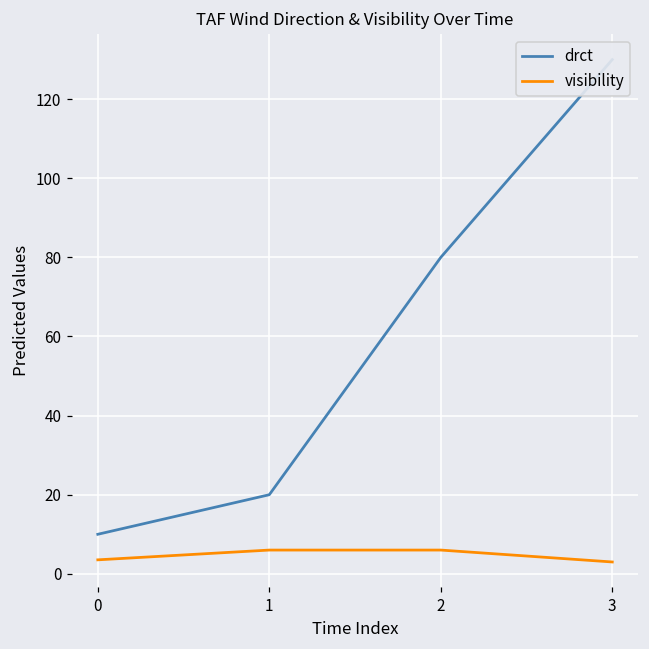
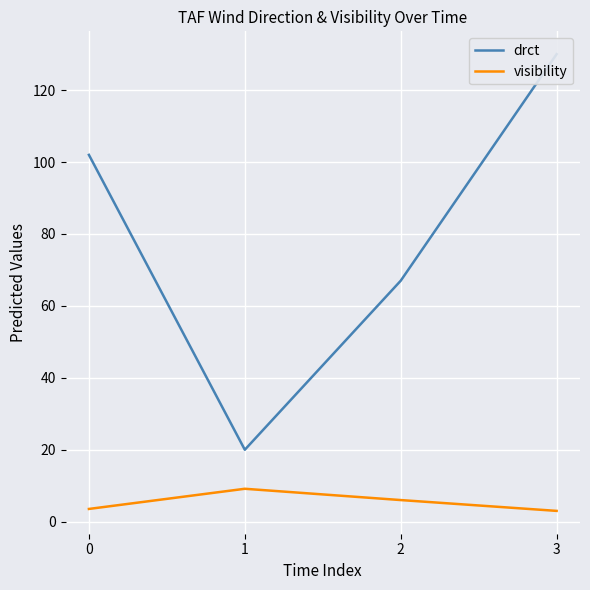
drct, 0: 10 -> 102
visibility, 1: 6 -> 9
drct, 2: 80 -> 67
